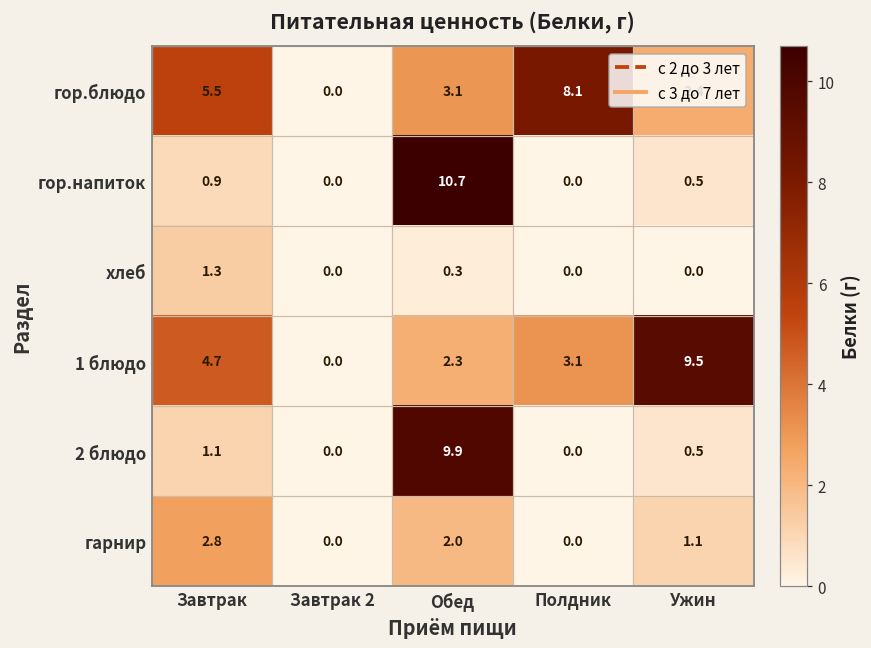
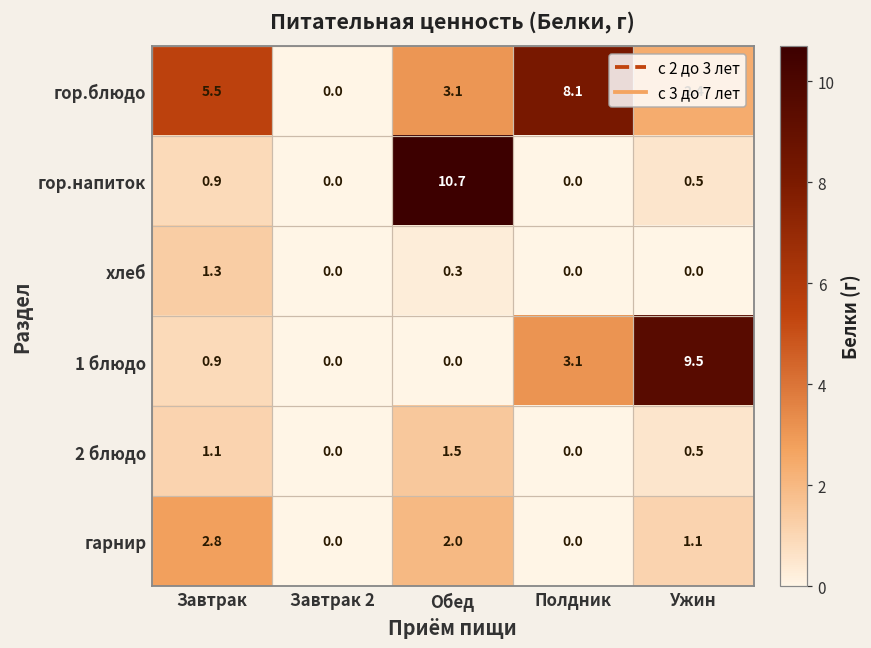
1 блюдо, Завтрак: 4.7 -> 0.9
1 блюдо, Обед: 2.3 -> 0.0
2 блюдо, Обед: 9.9 -> 1.5
